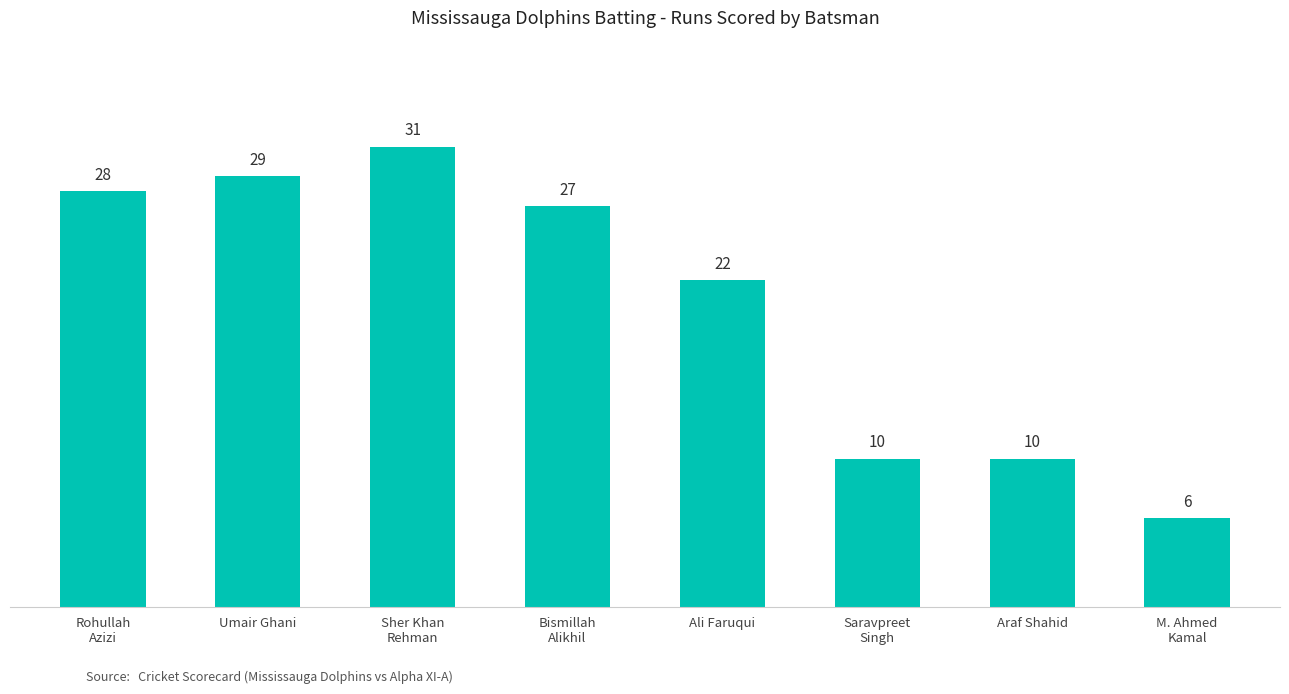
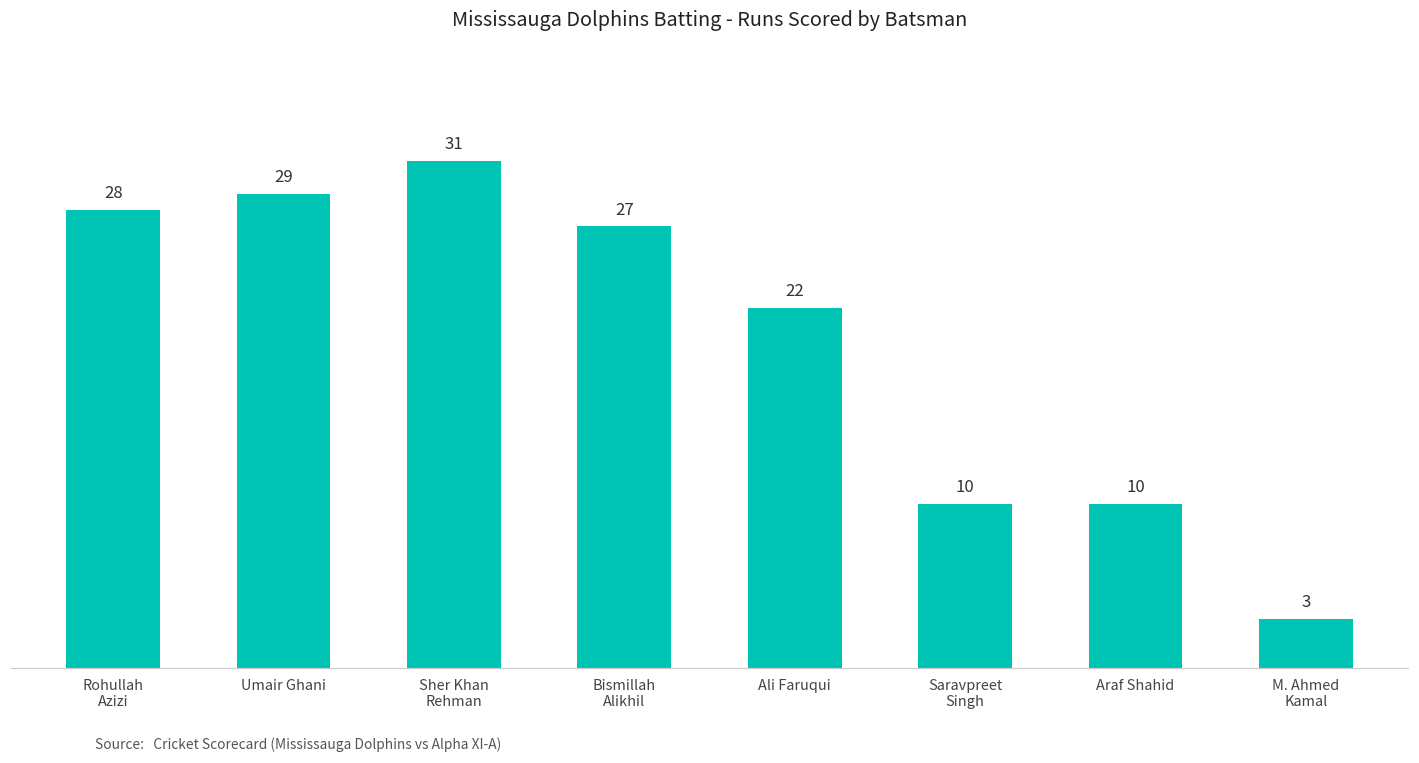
M. Ahmed Kamal: 6 -> 3
